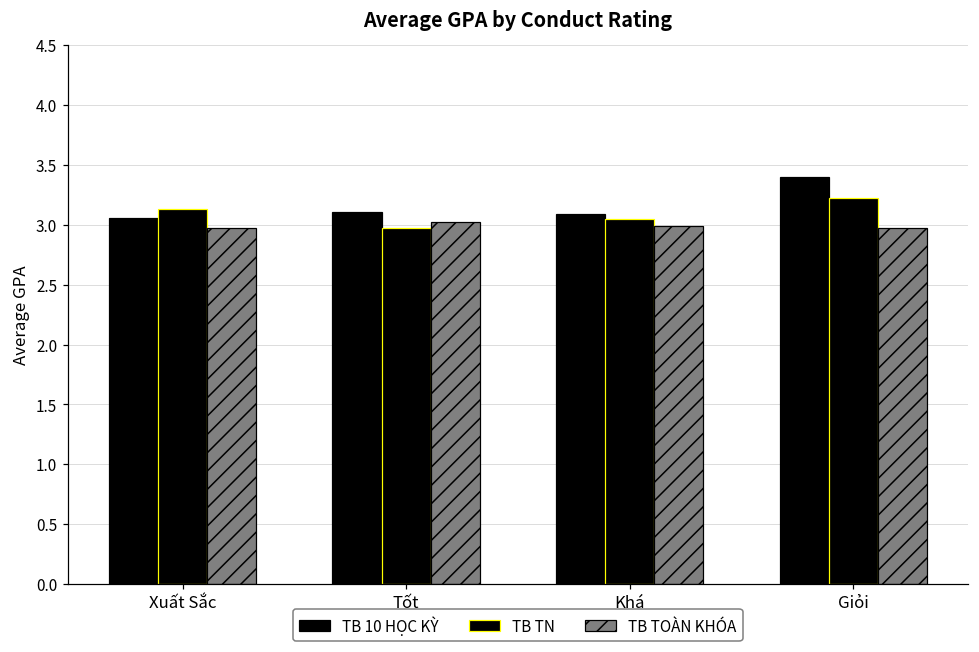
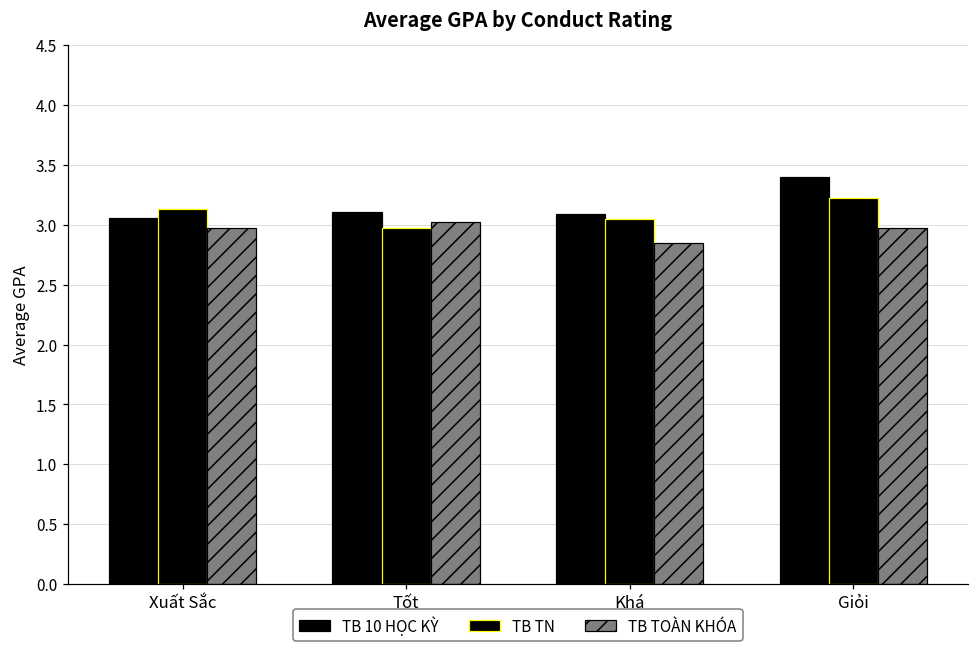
TB TOÀN KHÓA, Khá: 2.99 -> 2.85
